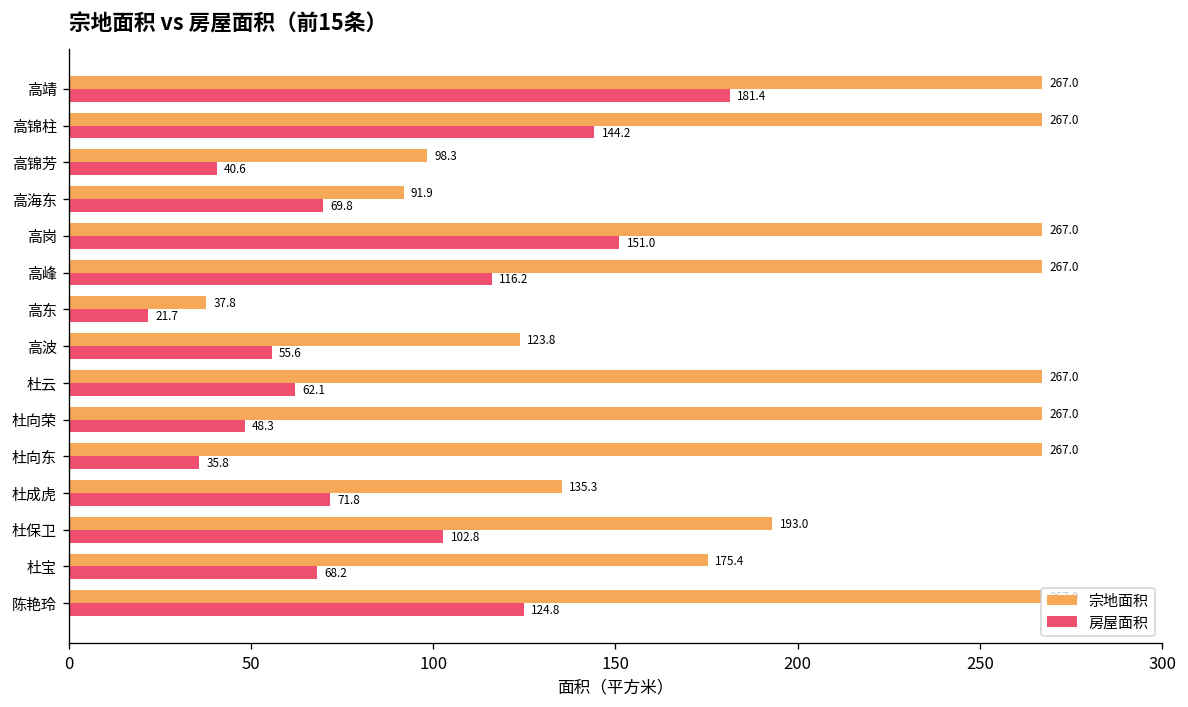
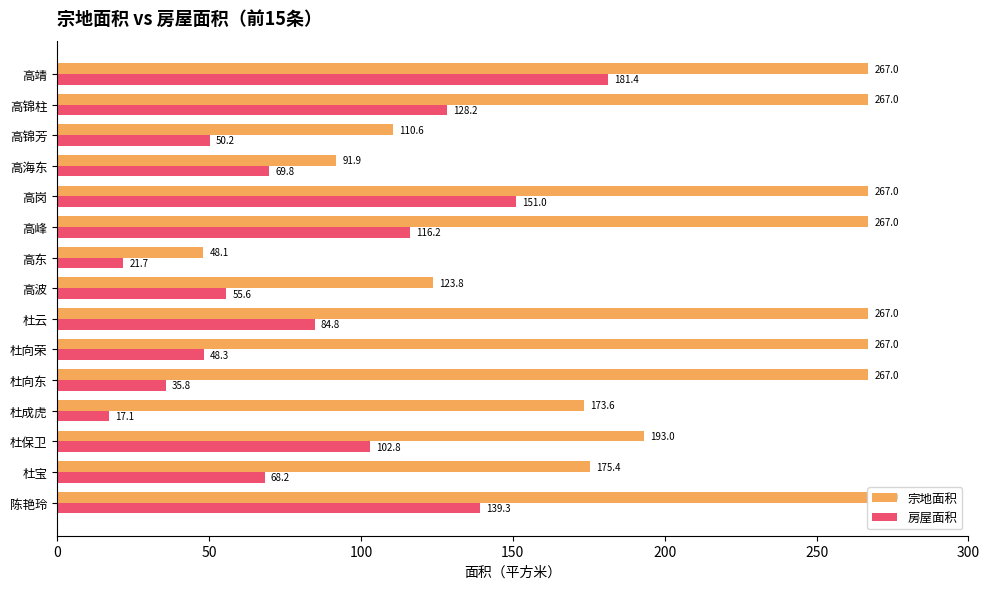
房屋面积, 高锦柱: 144.2 -> 128.2
宗地面积, 高锦芳: 98.3 -> 110.6
房屋面积, 高锦芳: 40.6 -> 50.2
宗地面积, 高东: 37.8 -> 48.1
房屋面积, 杜云: 62.1 -> 84.8
宗地面积, 杜成虎: 135.3 -> 173.6
房屋面积, 杜成虎: 71.8 -> 17.1
房屋面积, 陈艳玲: 124.8 -> 139.3
